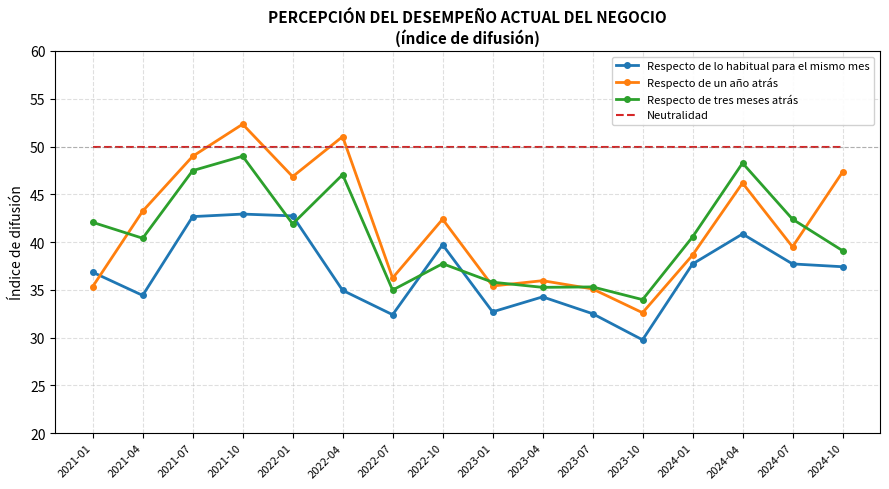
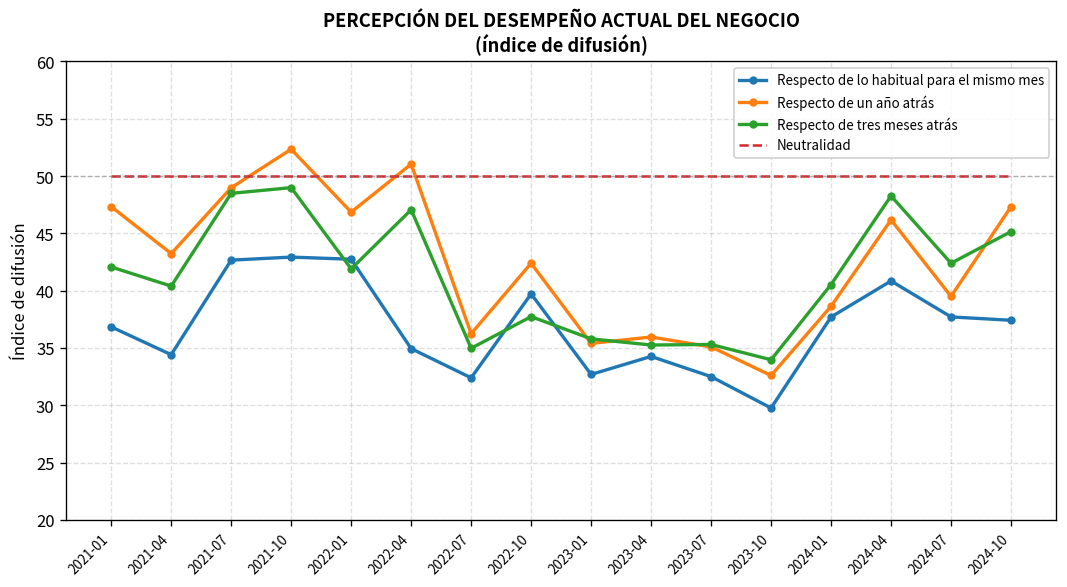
Respecto de un año atrás, 2021-01: 35 -> 47
Respecto de tres meses atrás, 2021-07: 47 -> 48
Respecto de tres meses atrás, 2024-10: 39 -> 45
